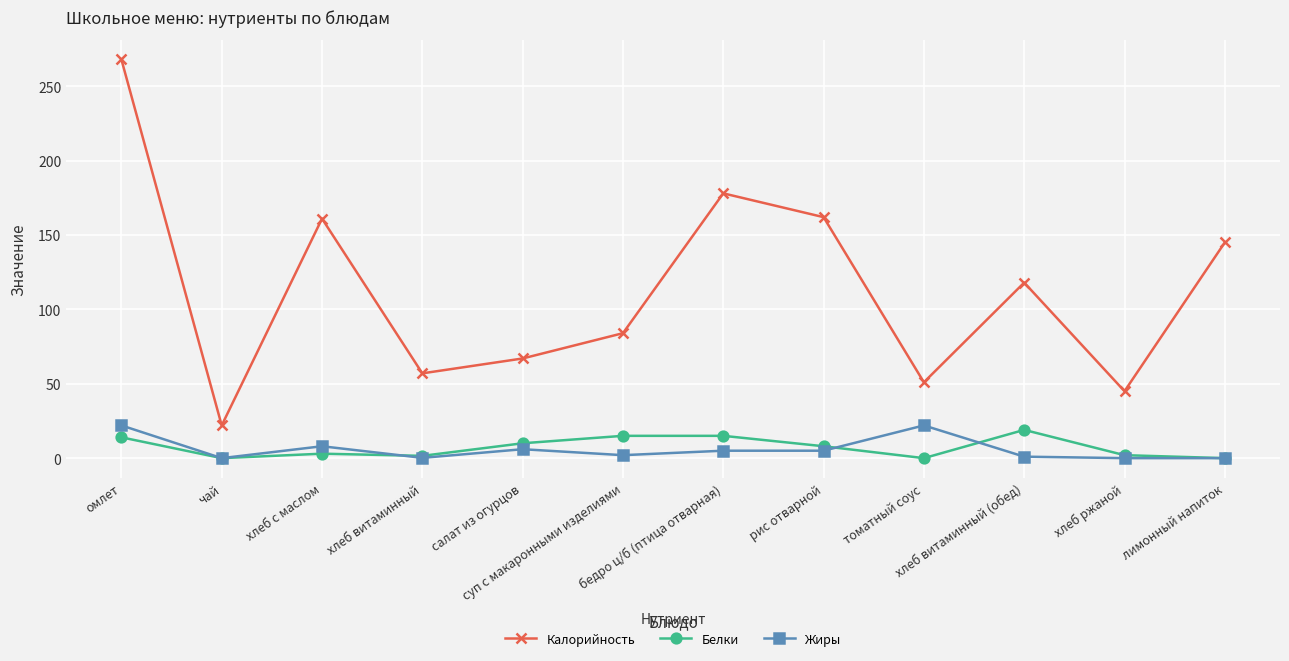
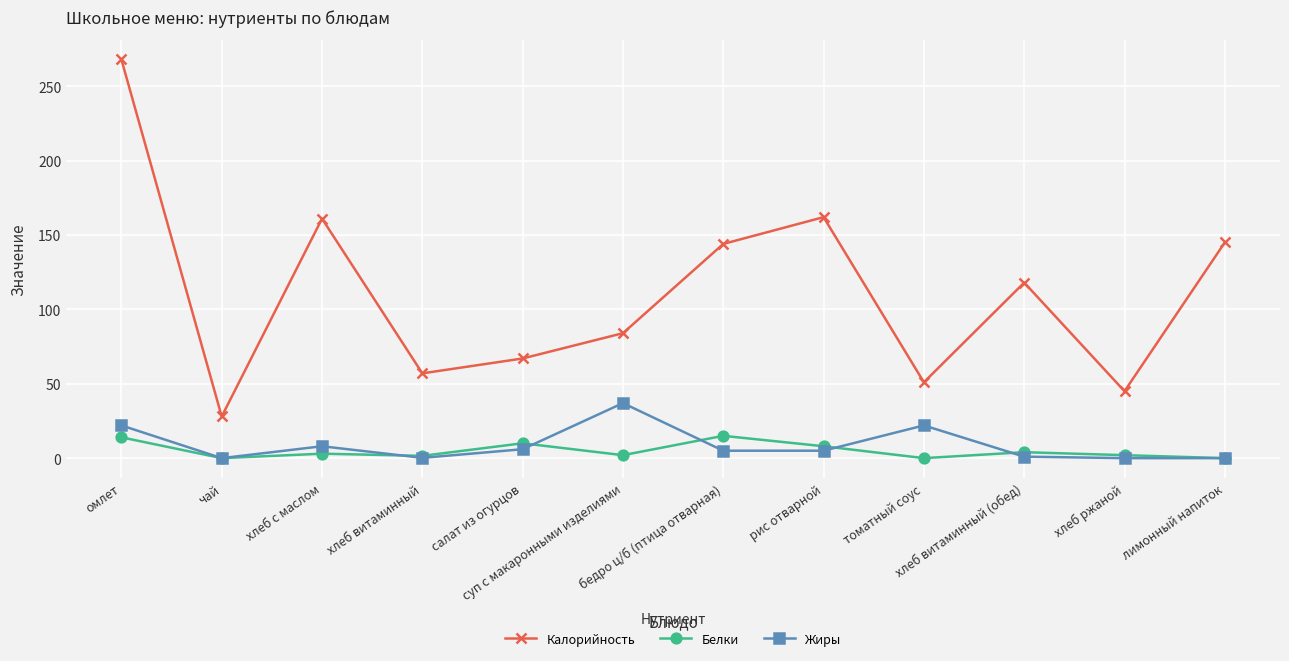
Калорийность, чай: 22 -> 28
Белки, суп с макаронными изделиями: 15 -> 2
Жиры, суп с макаронными изделиями: 2 -> 37
Калорийность, бедро ц/б (птица отварная): 178 -> 144
Белки, хлеб витаминный (обед): 19 -> 4
